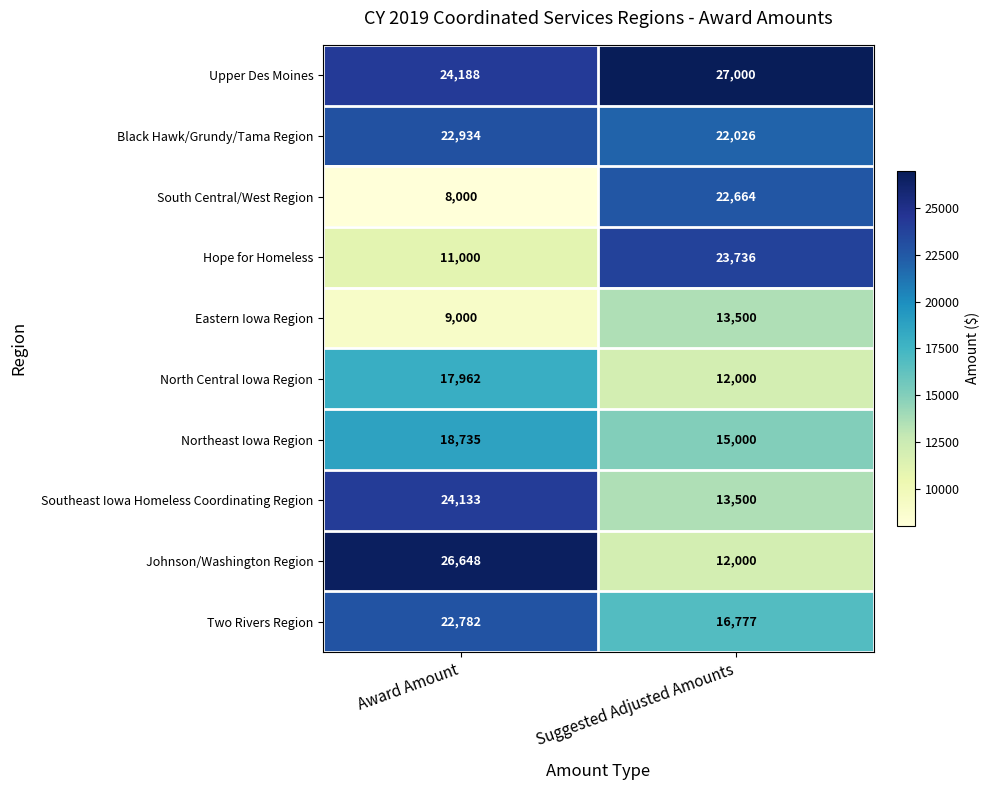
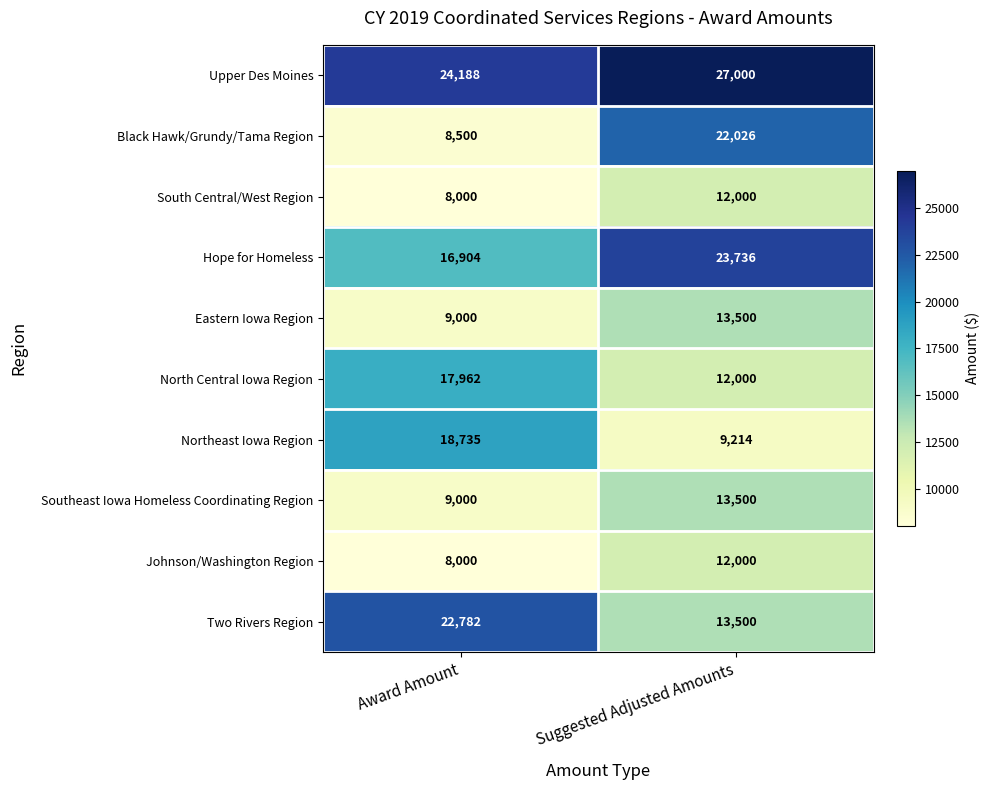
Black Hawk/Grundy/Tama Region, Award Amount: 22,934 -> 8,500
South Central/West Region, Suggested Adjusted Amounts: 22,664 -> 12,000
Hope for Homeless, Award Amount: 11,000 -> 16,904
Northeast Iowa Region, Suggested Adjusted Amounts: 15,000 -> 9,214
Southeast Iowa Homeless Coordinating Region, Award Amount: 24,133 -> 9,000
Johnson/Washington Region, Award Amount: 26,648 -> 8,000
Two Rivers Region, Suggested Adjusted Amounts: 16,777 -> 13,500
